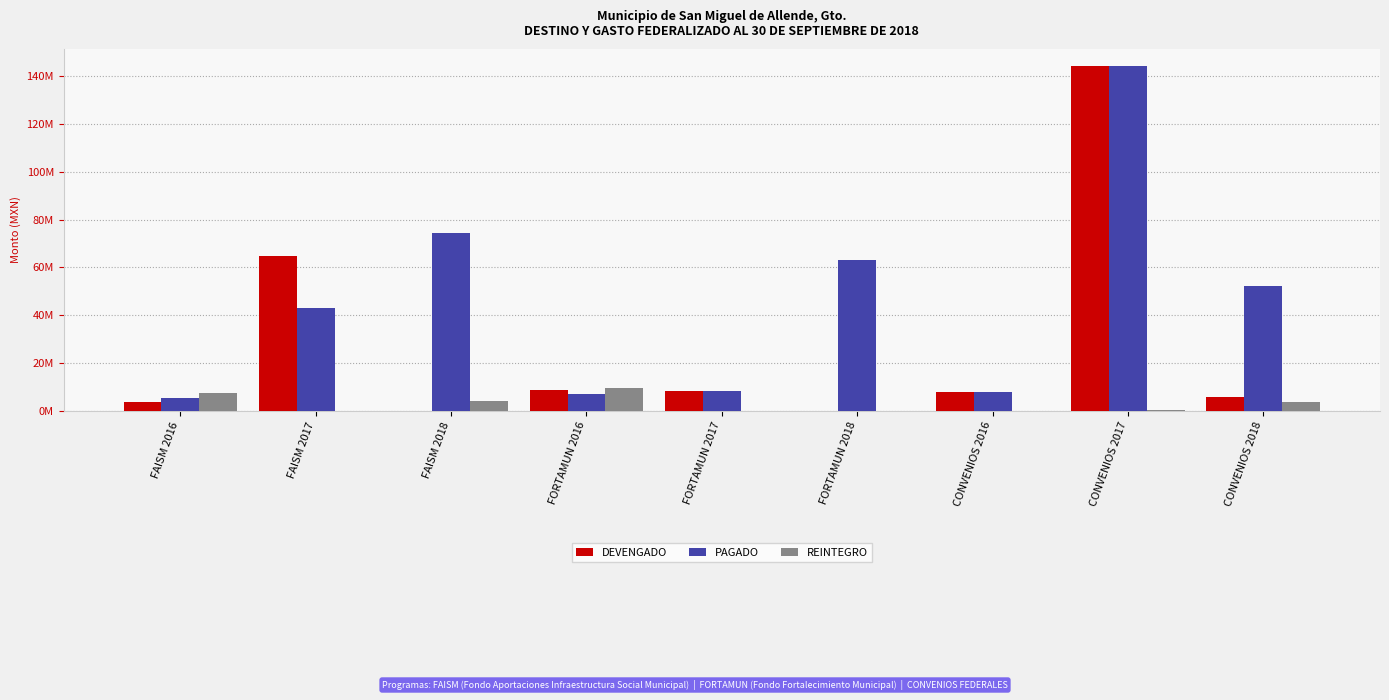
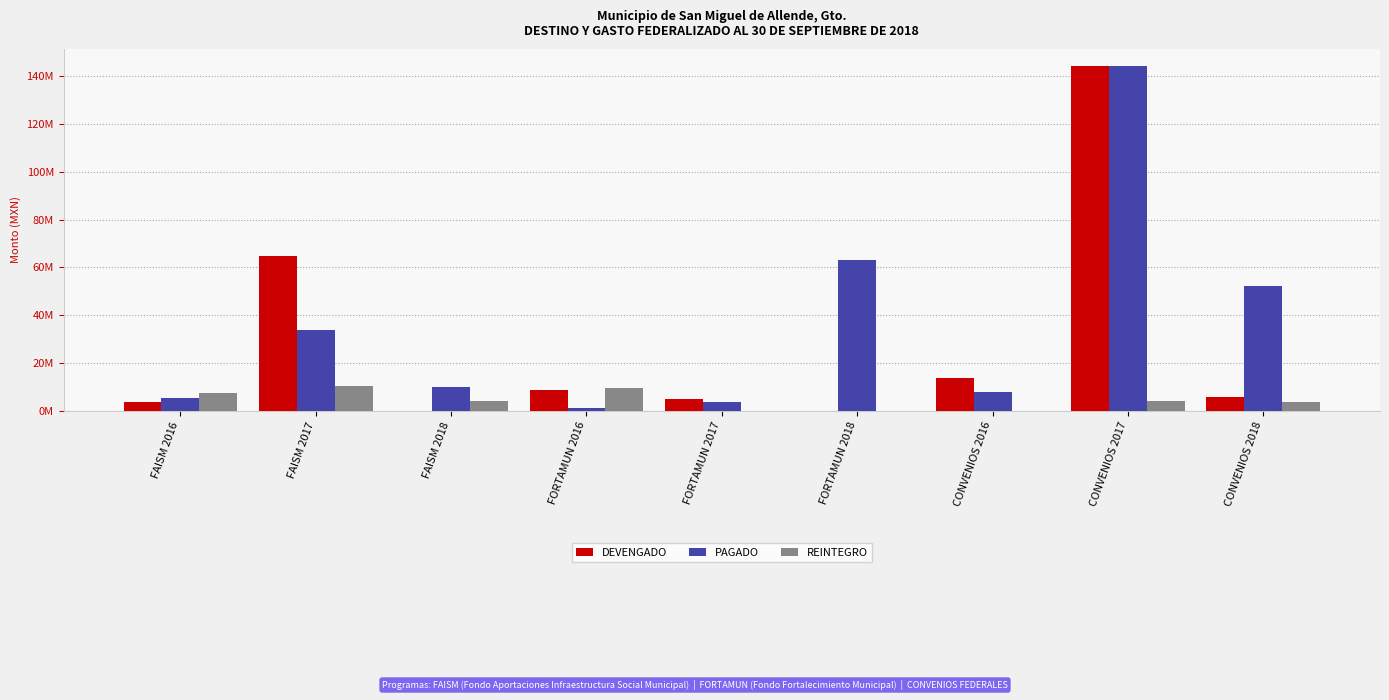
PAGADO, FAISM 2017: 43000000 -> 34000000
REINTEGRO, FAISM 2017: 0 -> 11000000
PAGADO, FAISM 2018: 74000000 -> 10000000
PAGADO, FORTAMUN 2016: 7000000 -> 1000000
DEVENGADO, FORTAMUN 2017: 8000000 -> 5000000
PAGADO, FORTAMUN 2017: 8000000 -> 4000000
DEVENGADO, CONVENIOS 2016: 8000000 -> 14000000
REINTEGRO, CONVENIOS 2017: 0 -> 4000000
